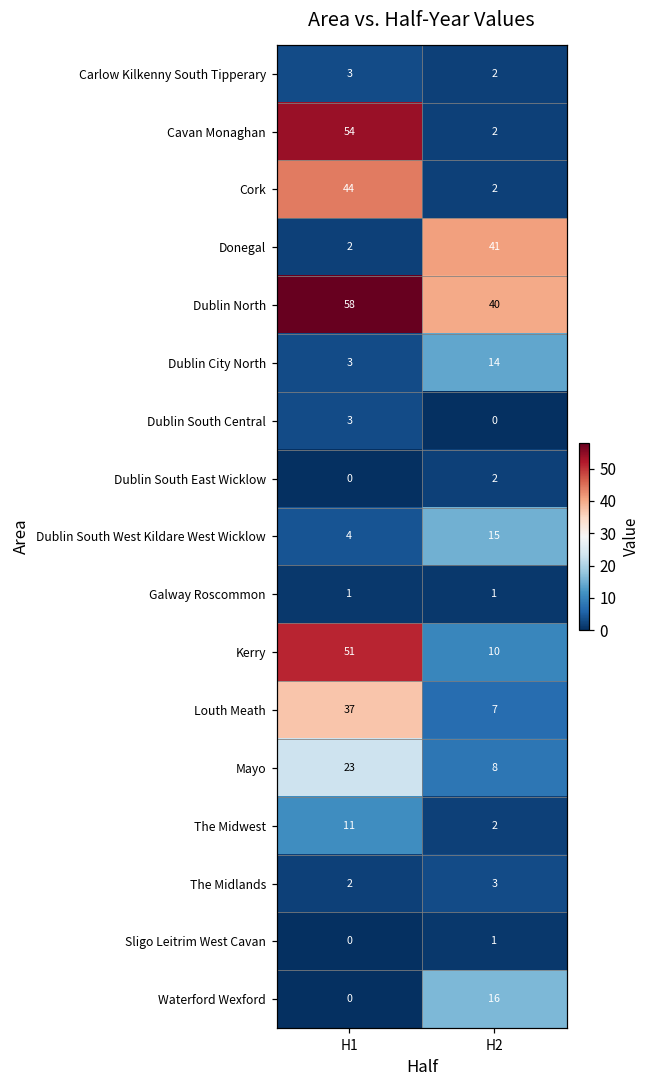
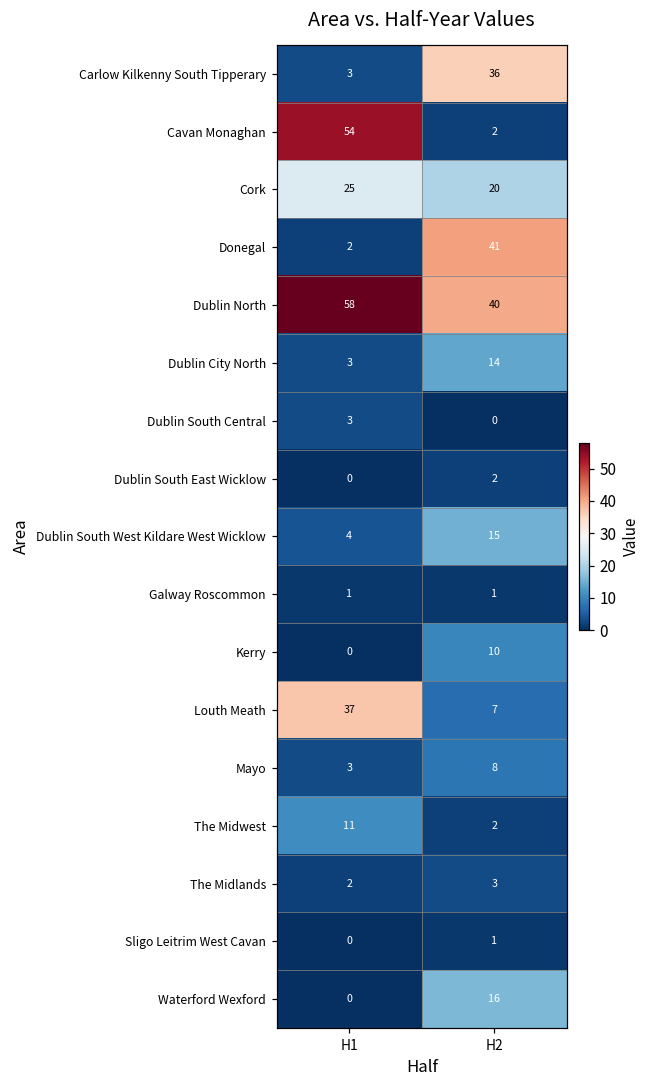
Carlow Kilkenny South Tipperary, H2: 2 -> 36
Cork, H1: 44 -> 25
Cork, H2: 2 -> 20
Kerry, H1: 51 -> 0
Mayo, H1: 23 -> 3
